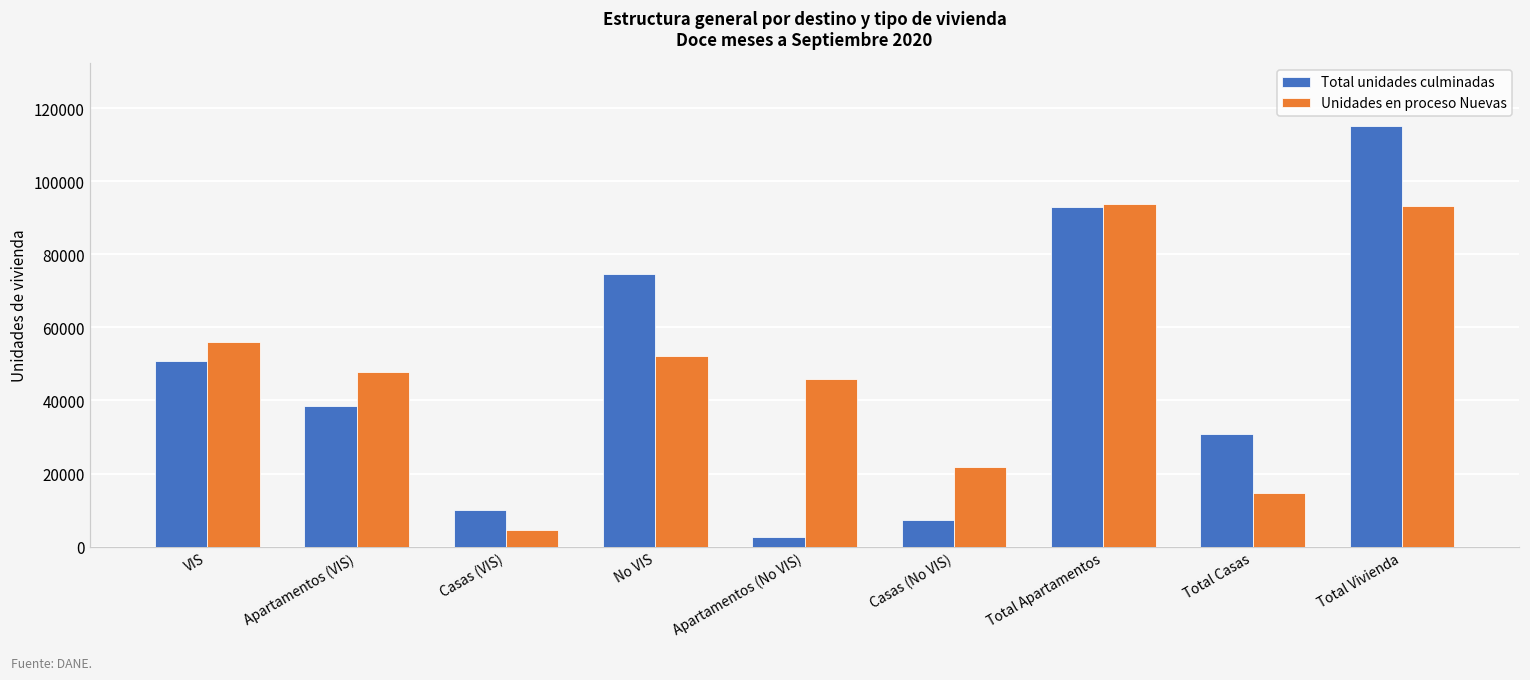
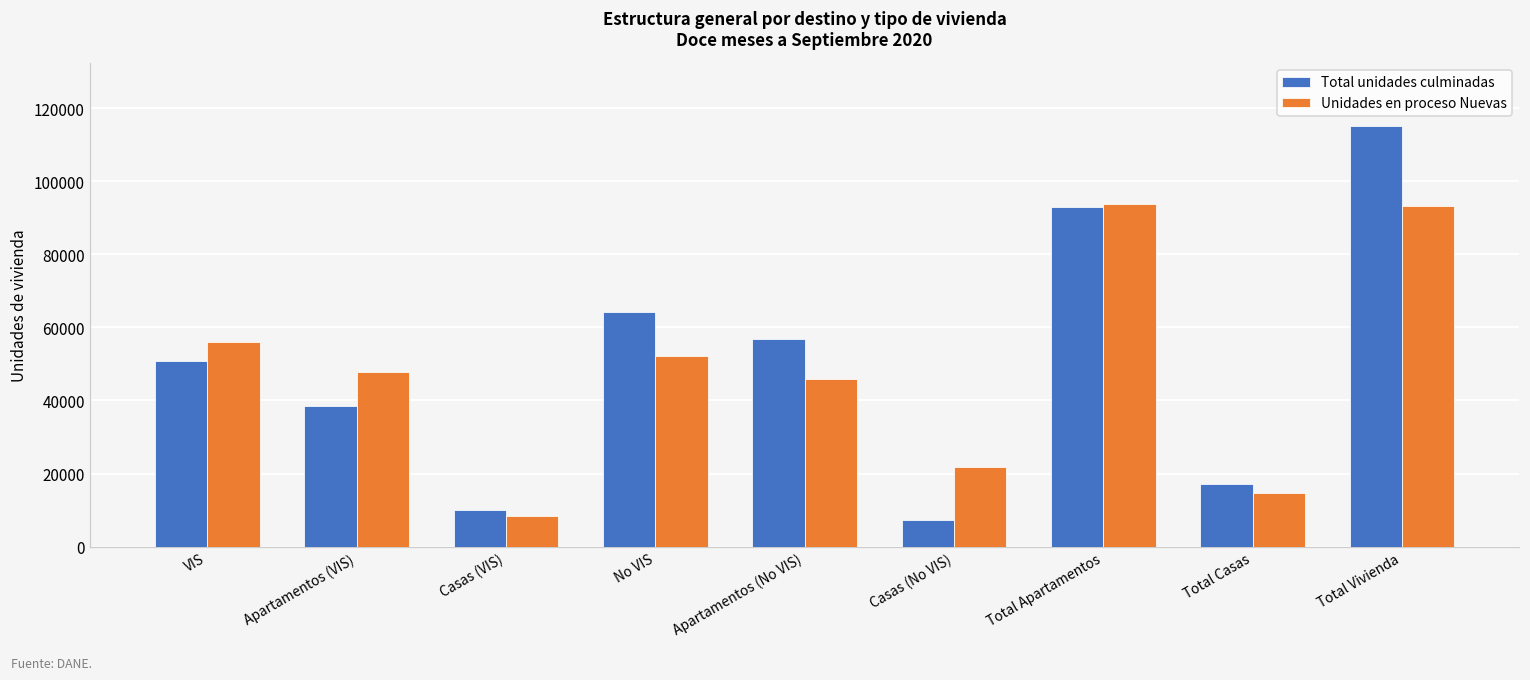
Unidades en proceso Nuevas, Casas (VIS): 5000 -> 8000
Total unidades culminadas, No VIS: 75000 -> 64000
Total unidades culminadas, Apartamentos (No VIS): 3000 -> 57000
Total unidades culminadas, Total Casas: 31000 -> 17000
